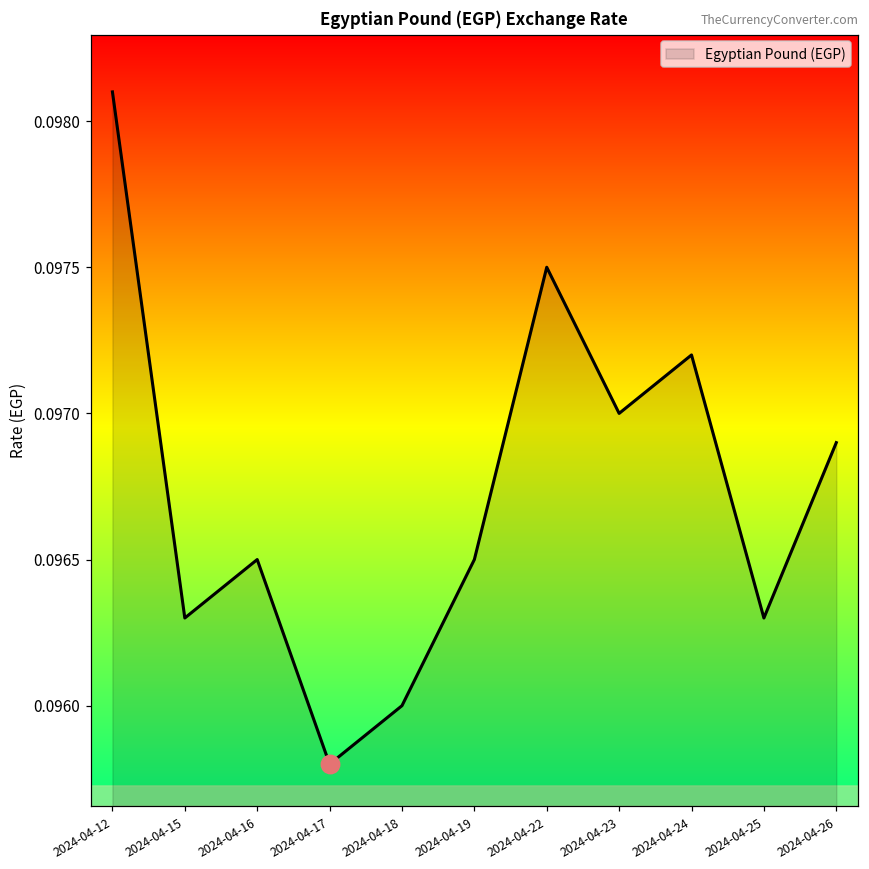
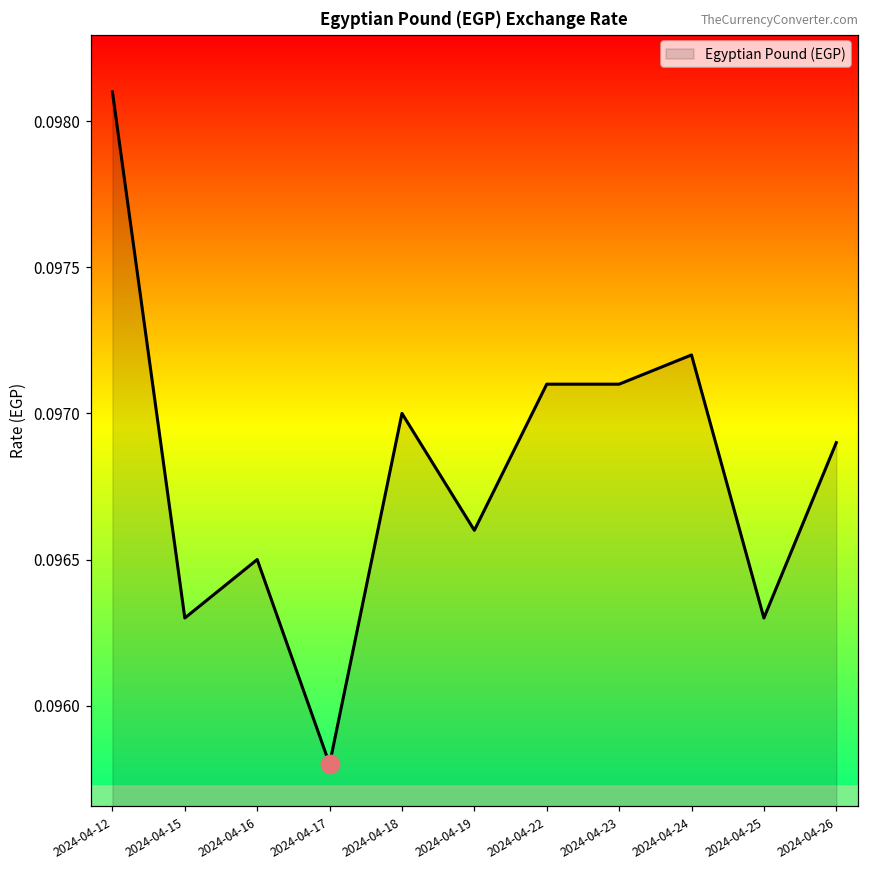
Egyptian Pound (EGP), 2024-04-18: 0.096 -> 0.097
Egyptian Pound (EGP), 2024-04-19: 0.0965 -> 0.0966
Egyptian Pound (EGP), 2024-04-22: 0.0975 -> 0.0971
Egyptian Pound (EGP), 2024-04-23: 0.0970 -> 0.0971
